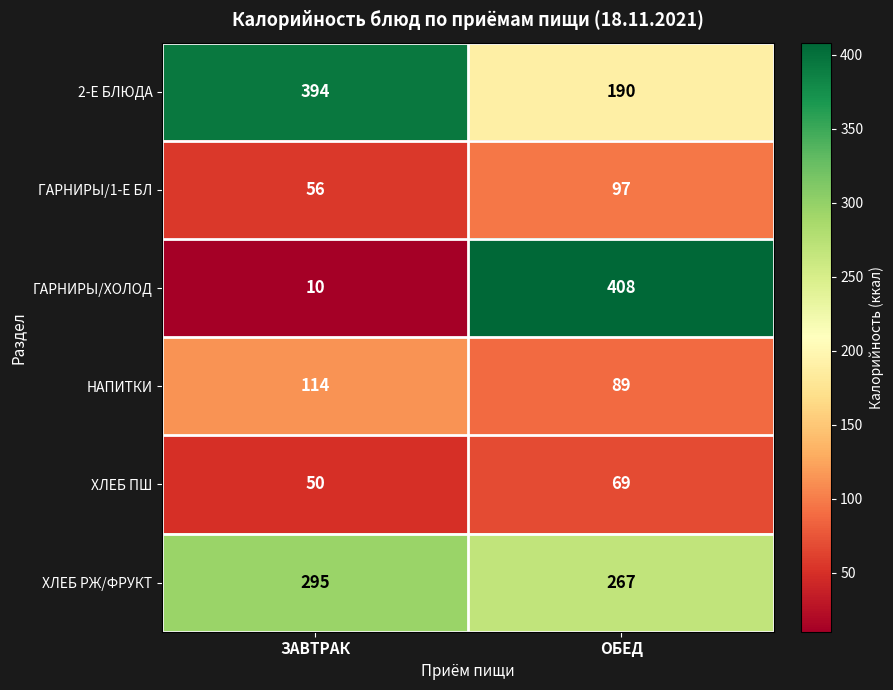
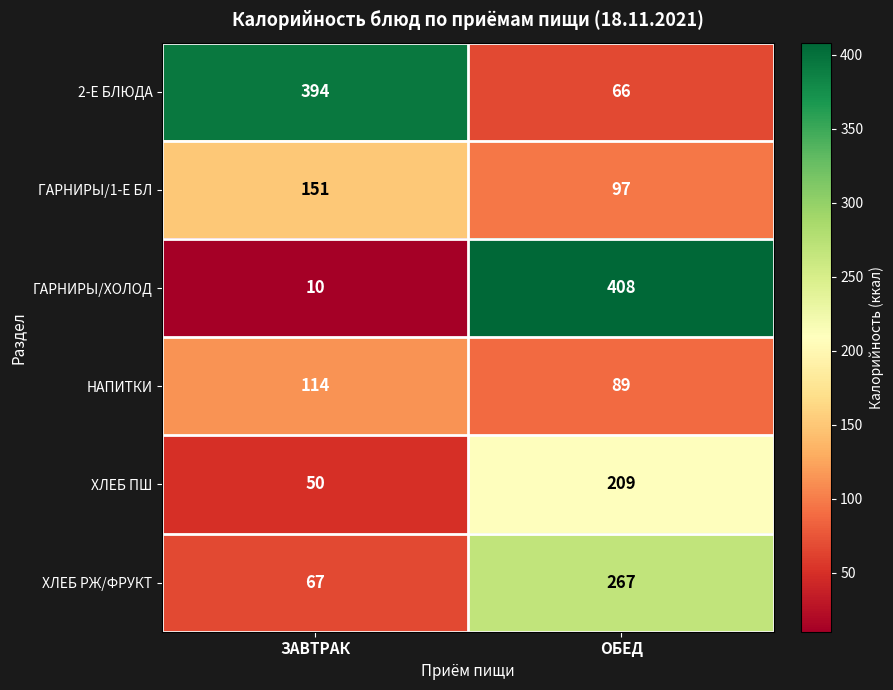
2-Е БЛЮДА, ОБЕД: 190 -> 66
ГАРНИРЫ/1-Е БЛ, ЗАВТРАК: 56 -> 151
ХЛЕБ ПШ, ОБЕД: 69 -> 209
ХЛЕБ РЖ/ФРУКТ, ЗАВТРАК: 295 -> 67
